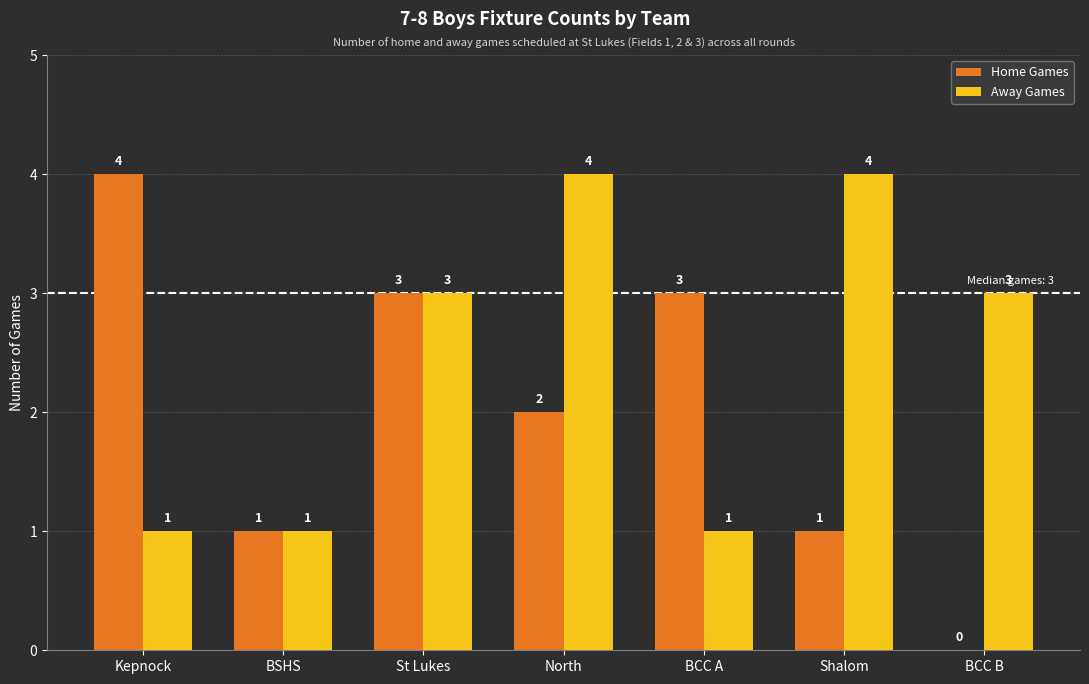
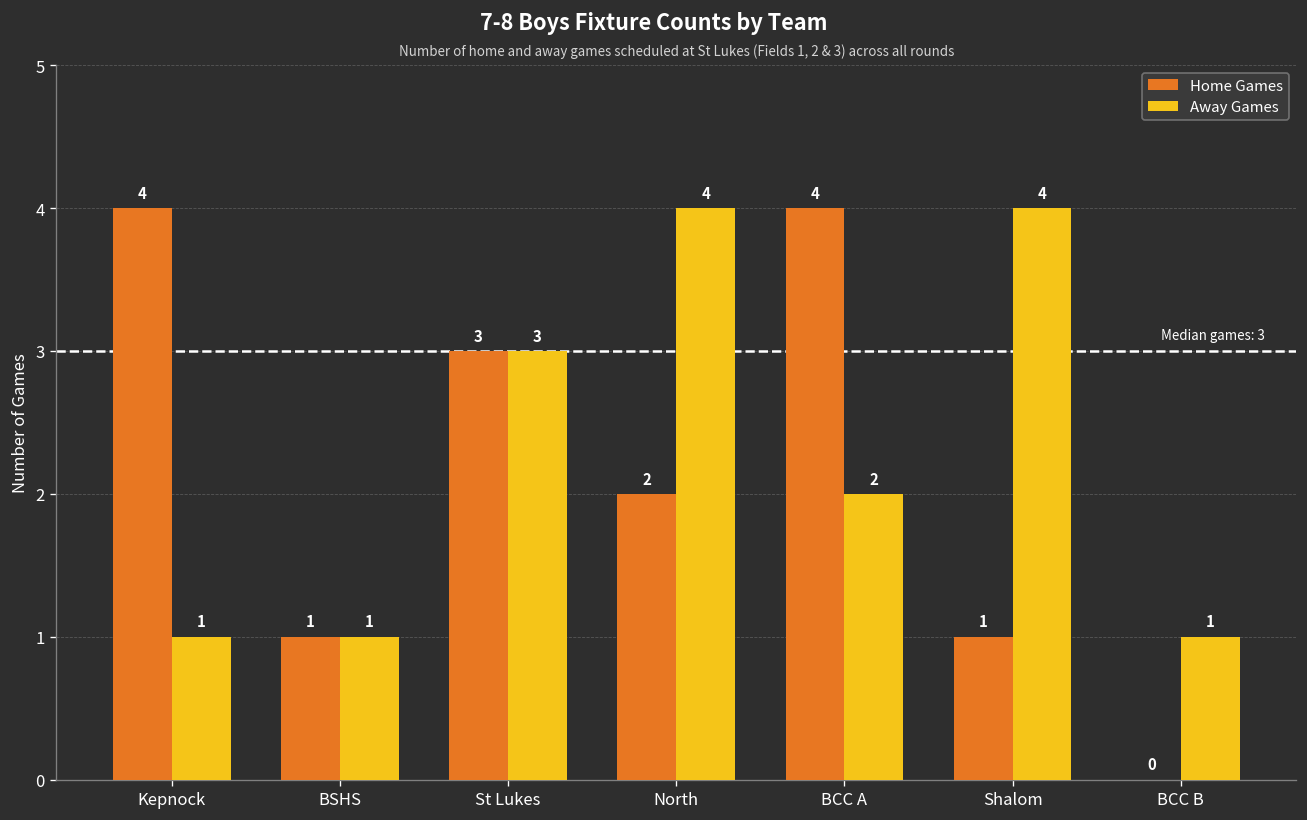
Home Games, BCC A: 3 -> 4
Away Games, BCC A: 1 -> 2
Away Games, BCC B: 3 -> 1
